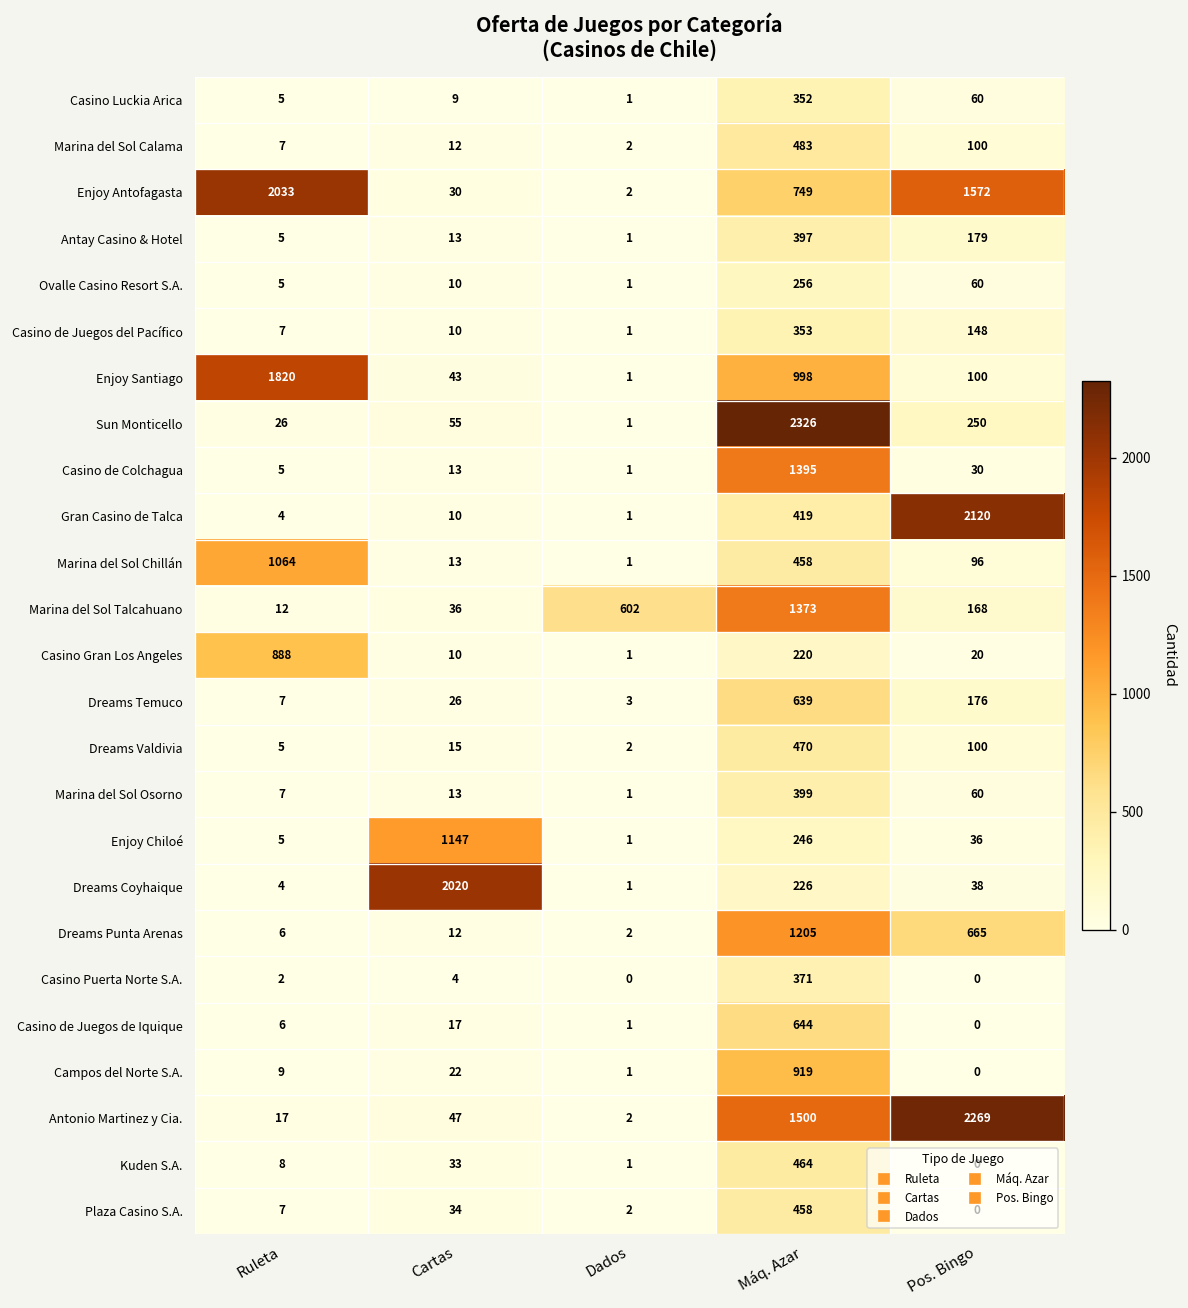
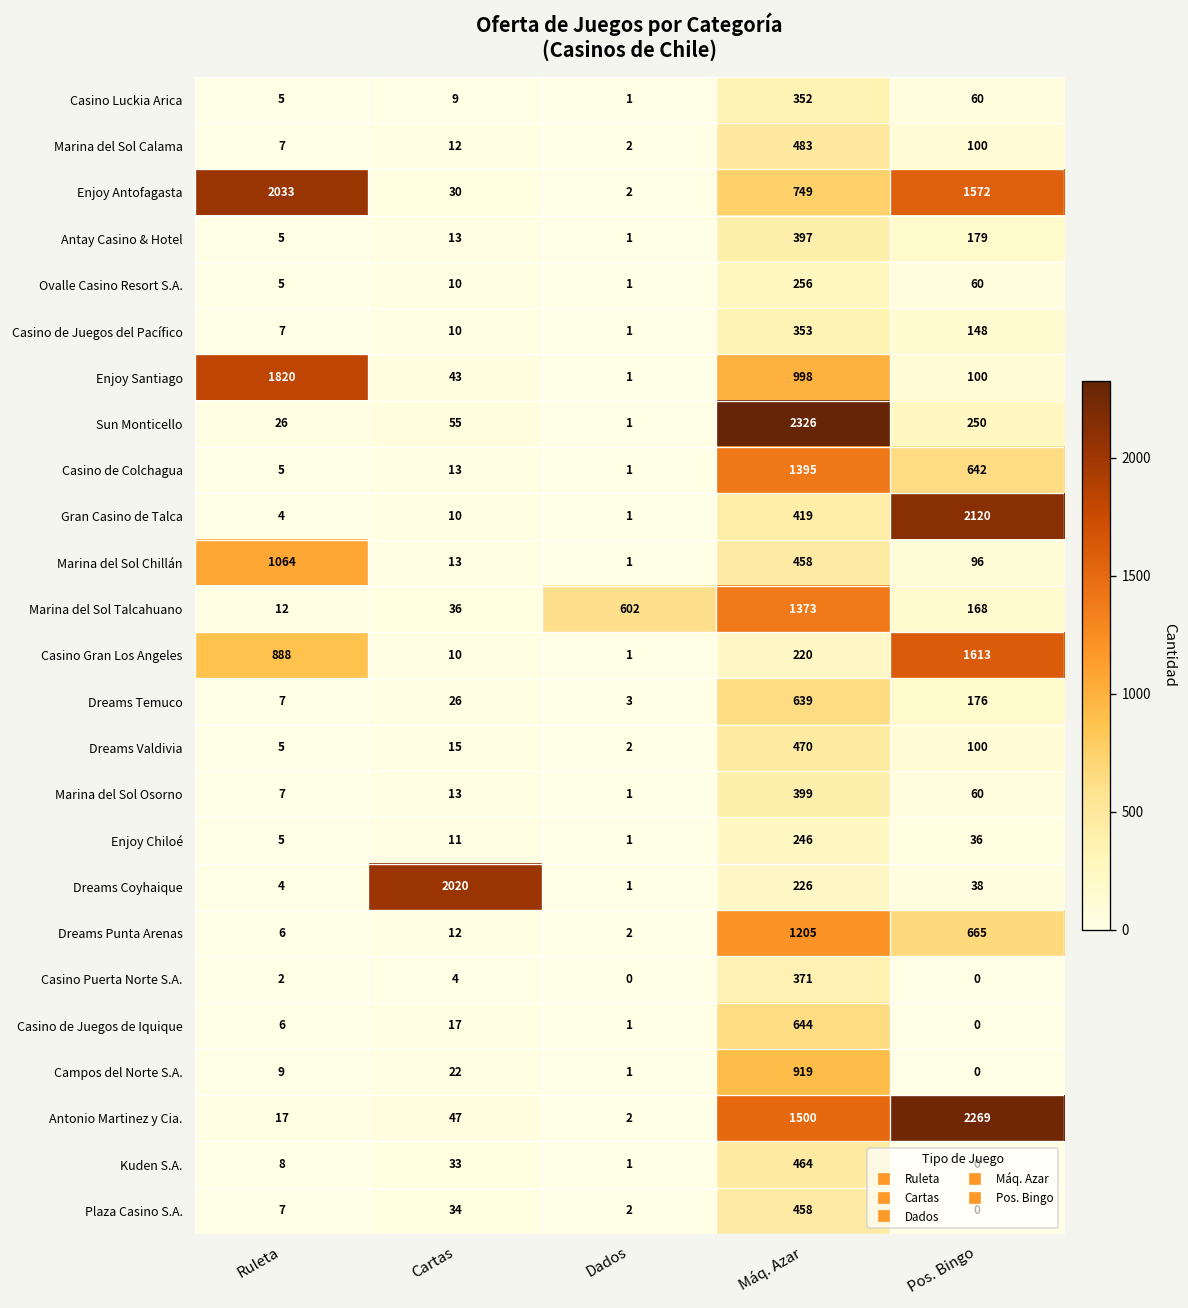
Casino de Colchagua, Pos. Bingo: 30 -> 642
Casino Gran Los Angeles, Pos. Bingo: 20 -> 1613
Enjoy Chiloé, Cartas: 1147 -> 11
